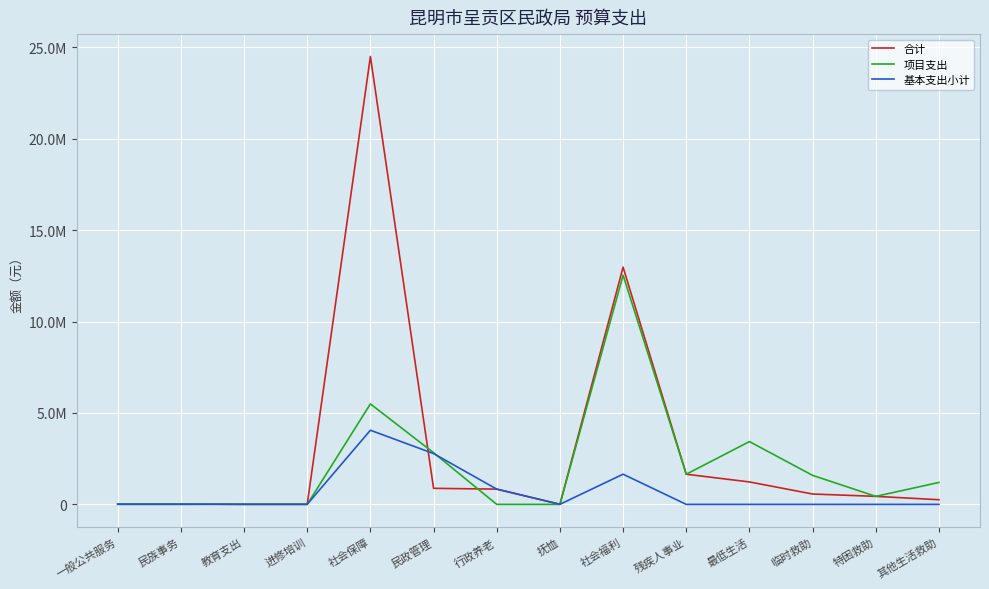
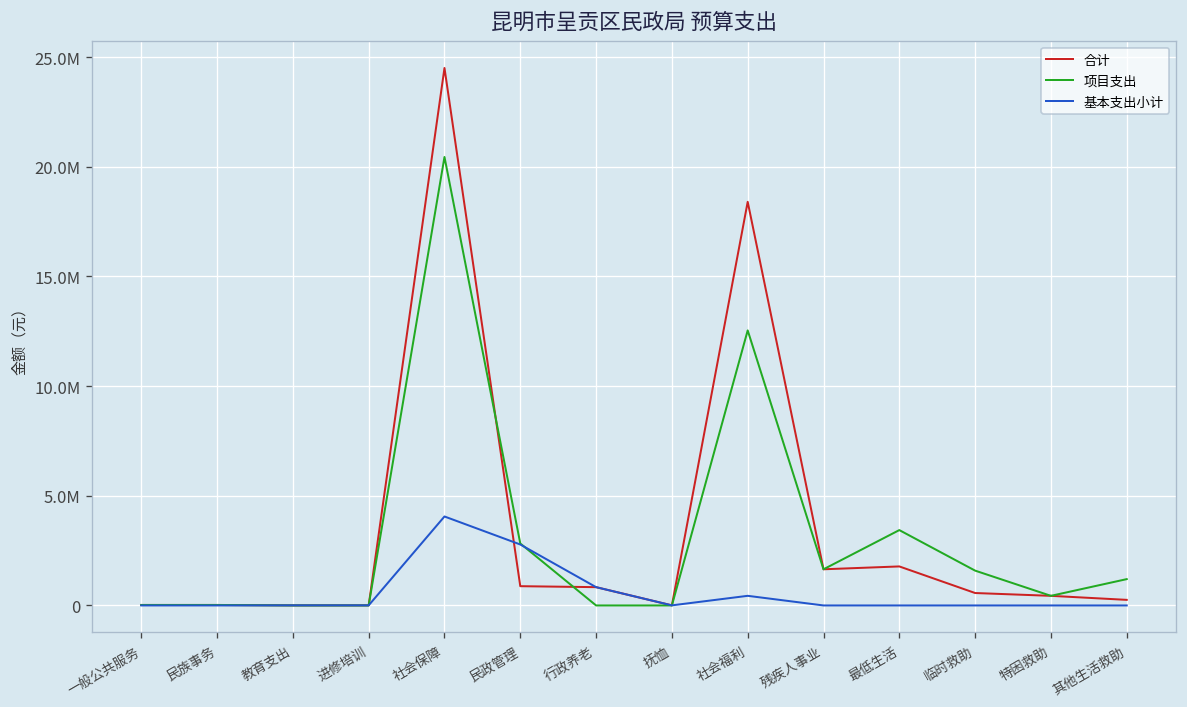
项目支出, 社会保障: 5500000 -> 20400000
合计, 社会福利: 13000000 -> 18400000
基本支出小计, 社会福利: 1700000 -> 400000
合计, 最低生活: 1200000 -> 1800000
